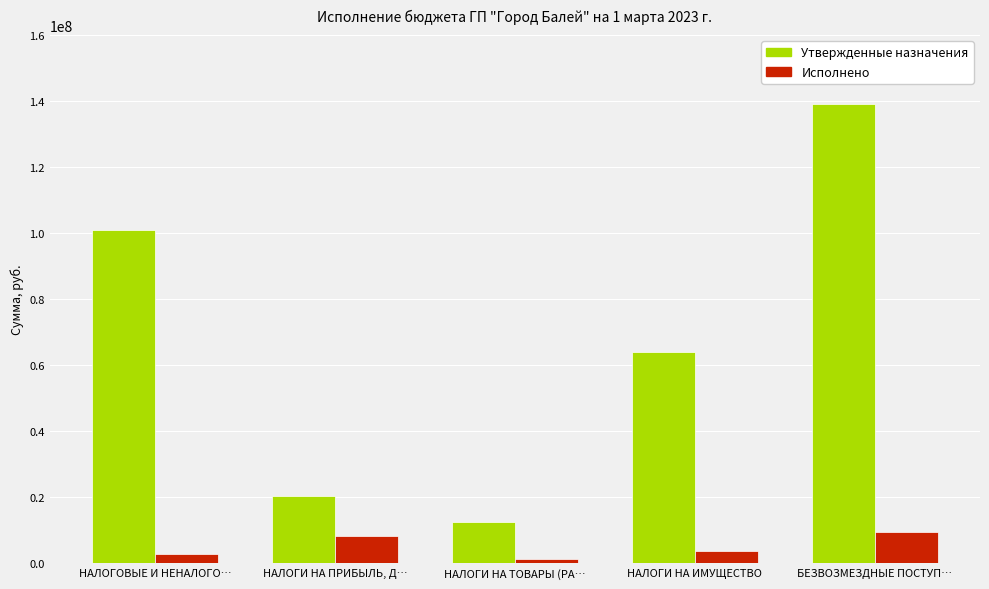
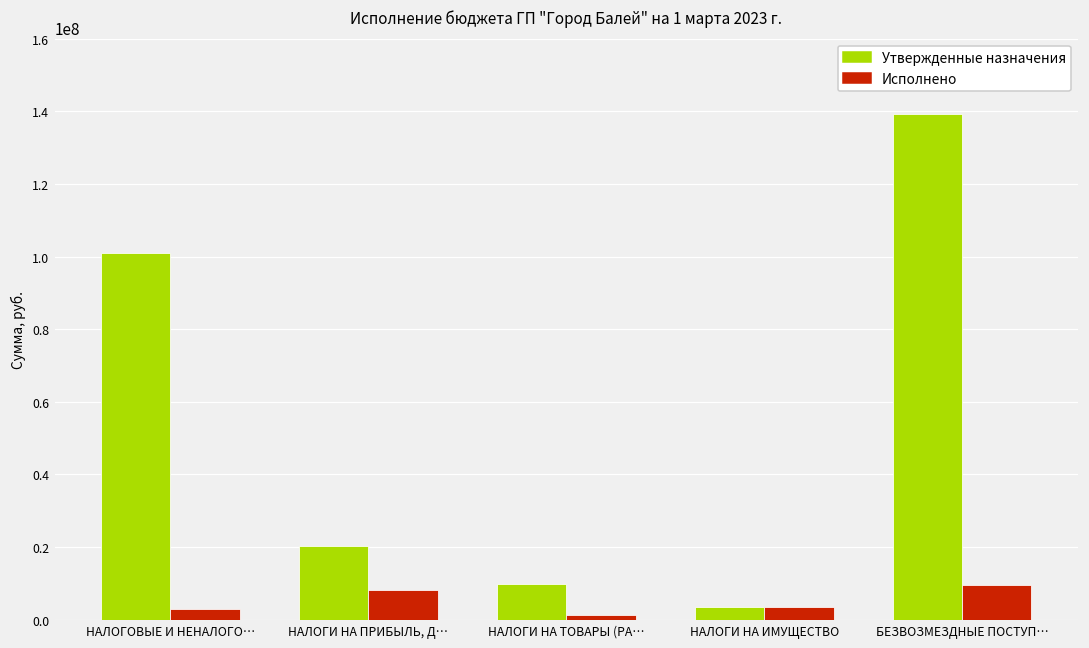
Утвержденные назначения, НАЛОГИ НА ТОВАРЫ (РА…: 12000000 -> 10000000
Утвержденные назначения, НАЛОГИ НА ИМУЩЕСТВО: 64000000 -> 3000000
